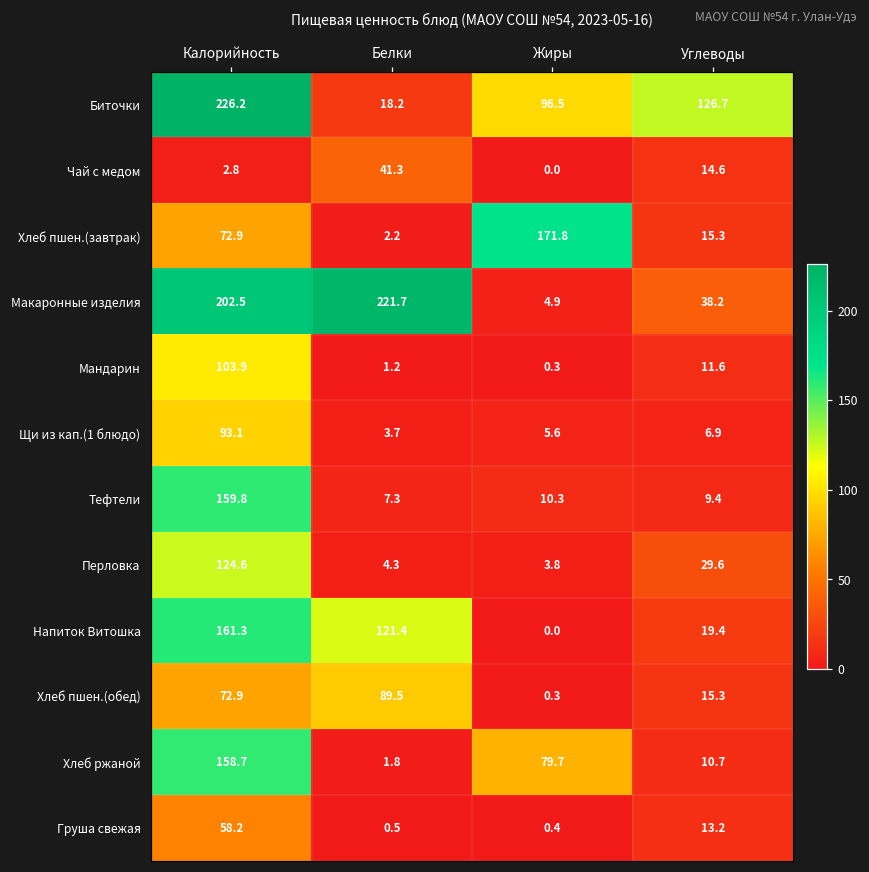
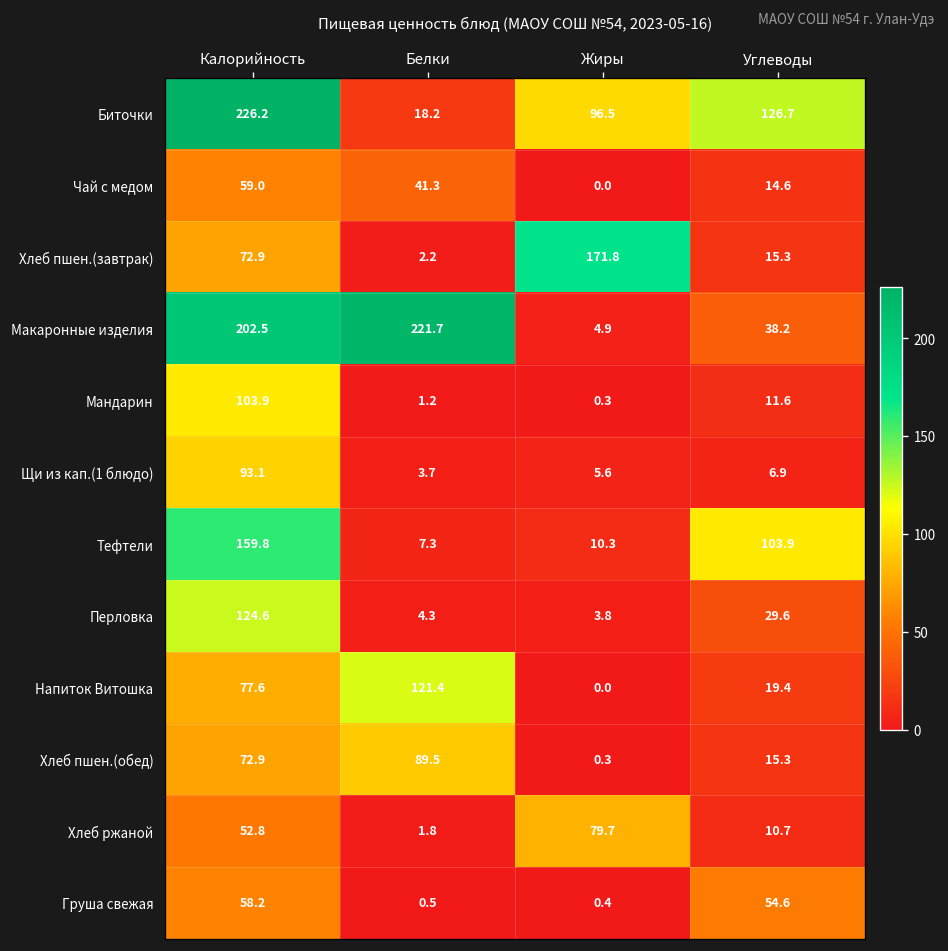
Чай с медом, Калорийность: 2.8 -> 59.0
Тефтели, Углеводы: 9.4 -> 103.9
Напиток Витошка, Калорийность: 161.3 -> 77.6
Хлеб ржаной, Калорийность: 158.7 -> 52.8
Груша свежая, Углеводы: 13.2 -> 54.6
